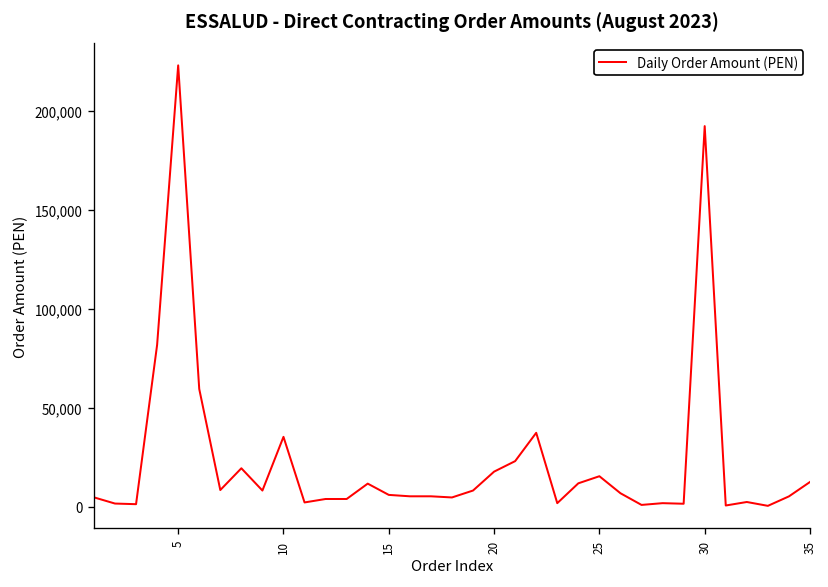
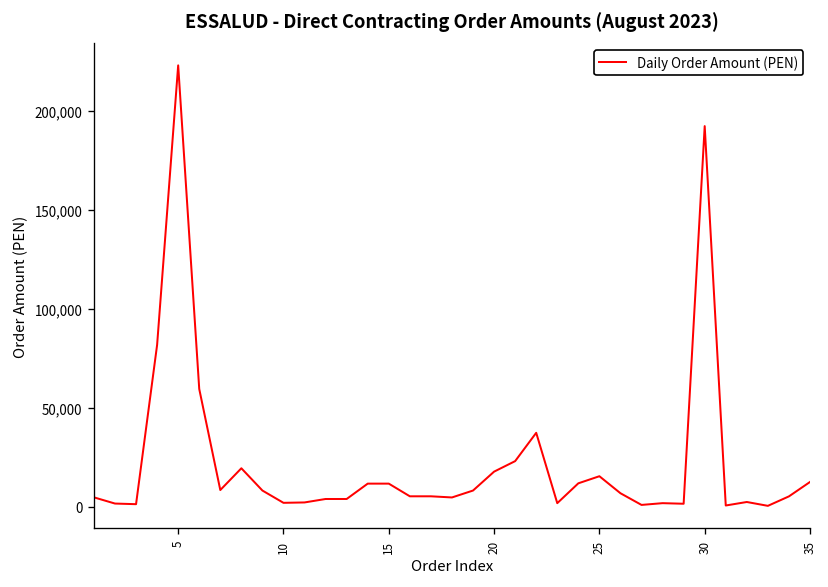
10: 35,000 -> 2,000
15: 6,000 -> 12,000
